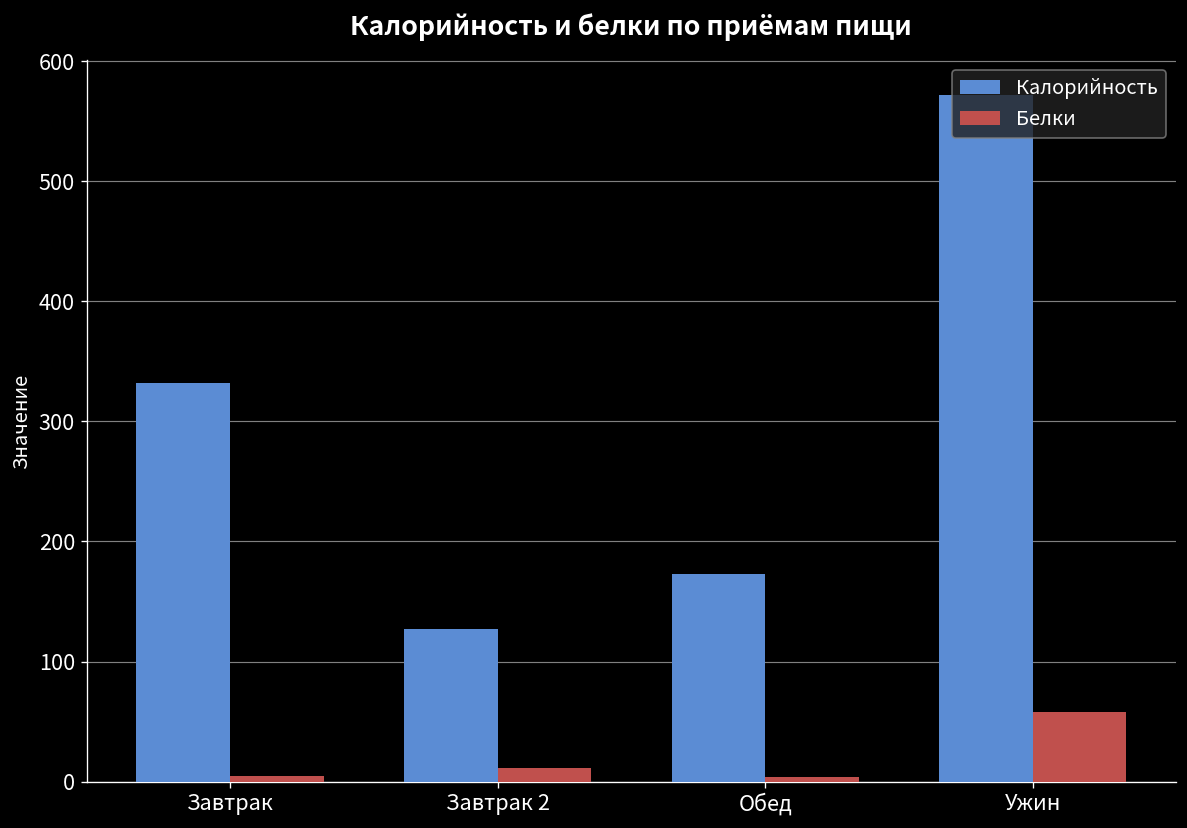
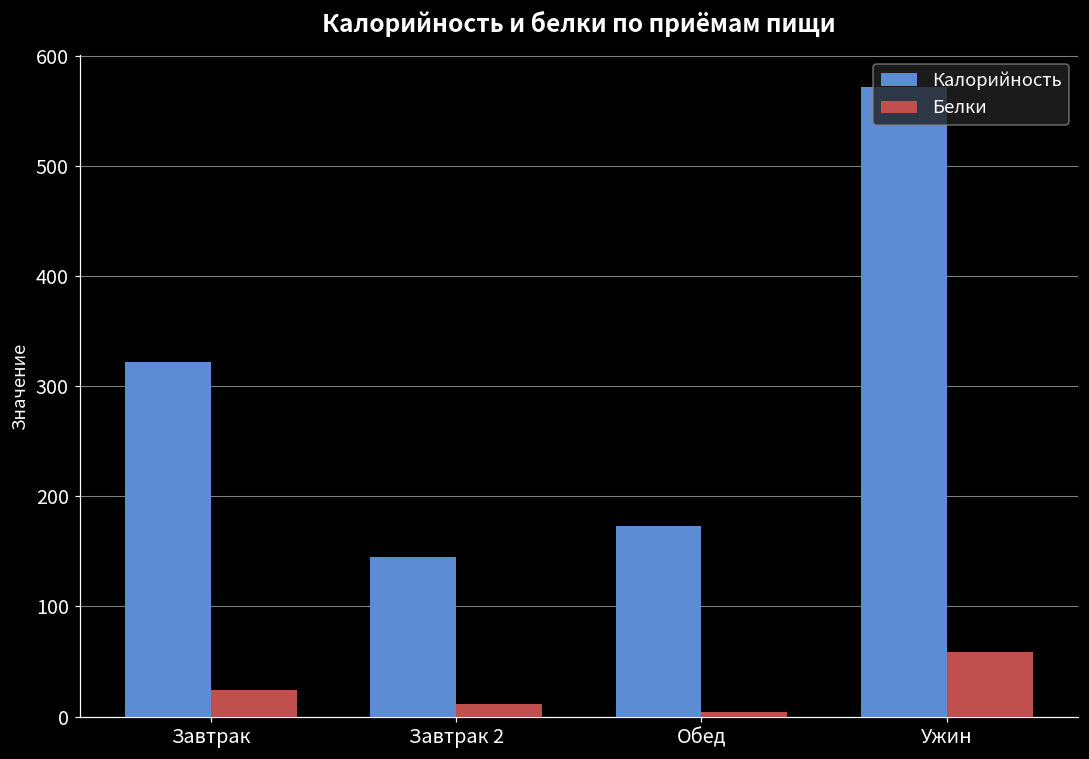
Калорийность, Завтрак: 332 -> 322
Белки, Завтрак: 4 -> 24
Калорийность, Завтрак 2: 127 -> 145
